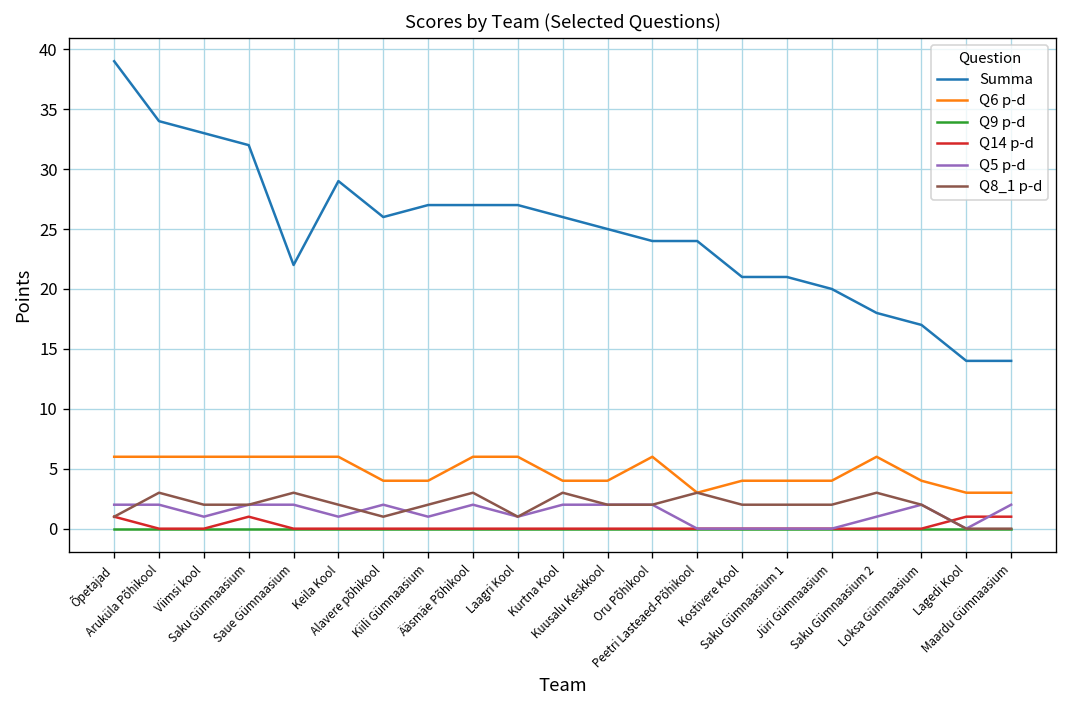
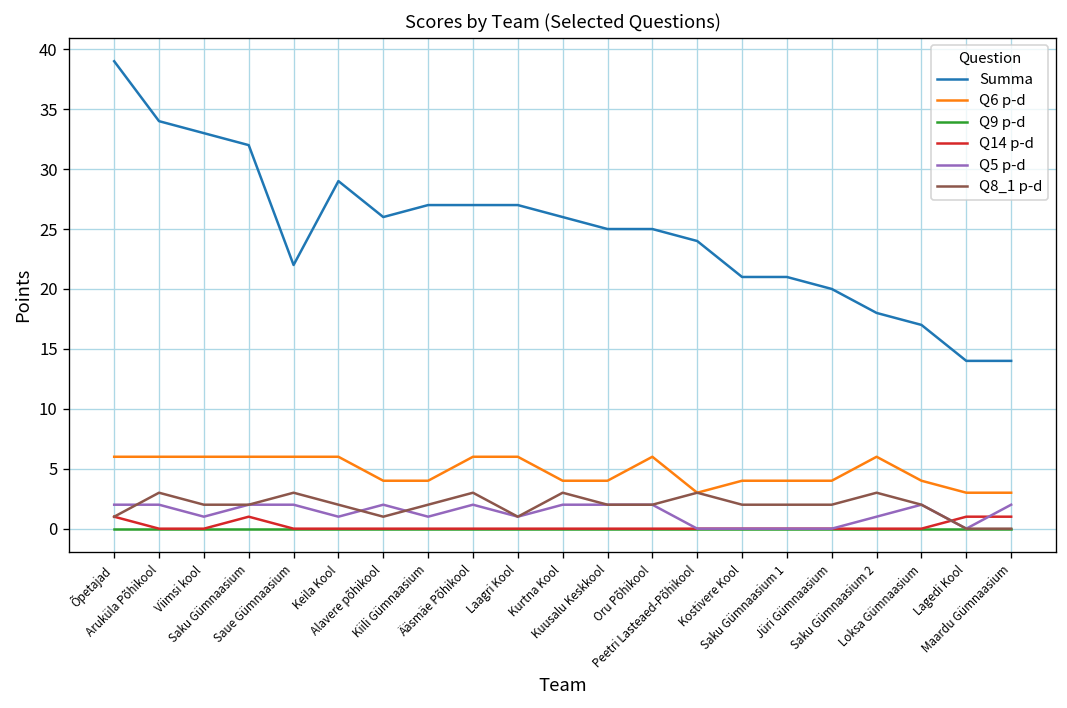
Summa, Oru Põhikool: 24 -> 25
